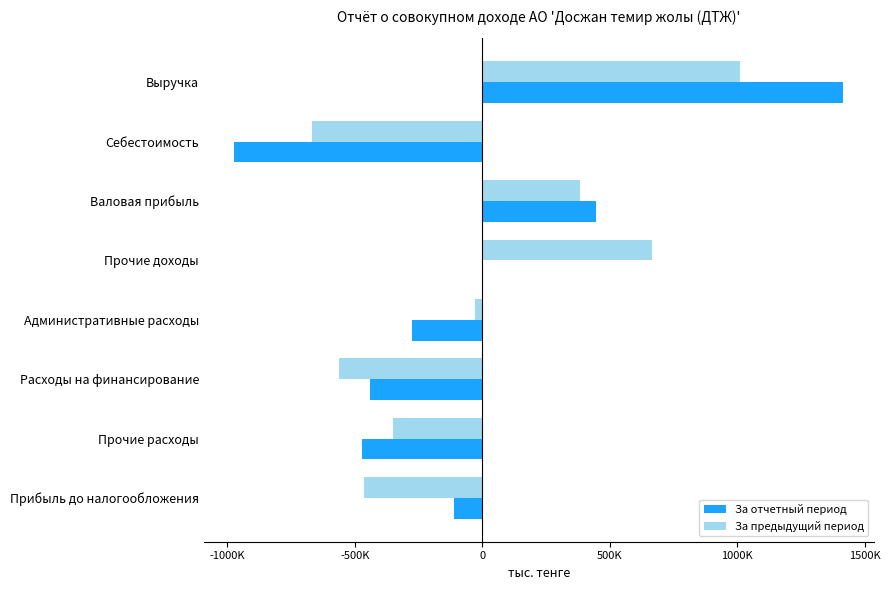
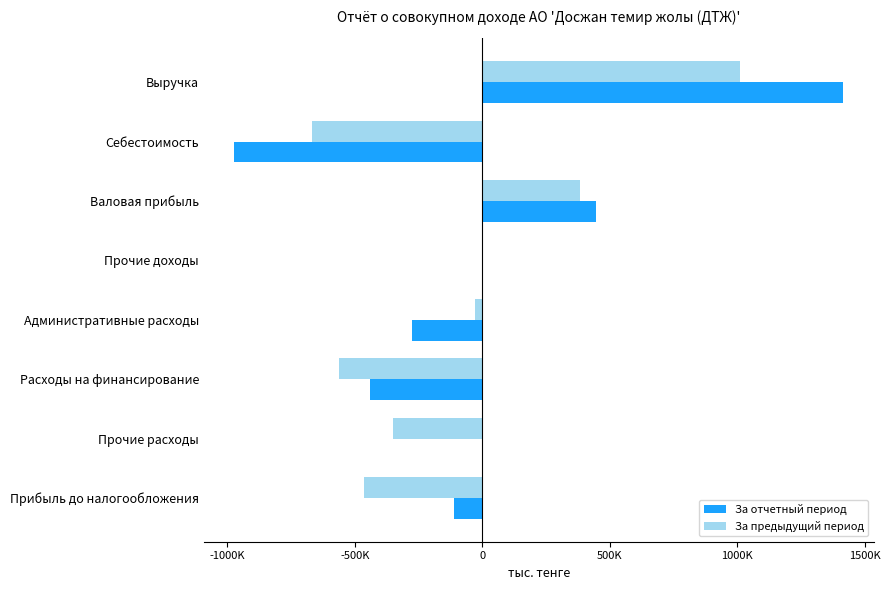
За предыдущий период, Прочие доходы: 670000 -> 0
За отчетный период, Прочие расходы: -470000 -> 0
